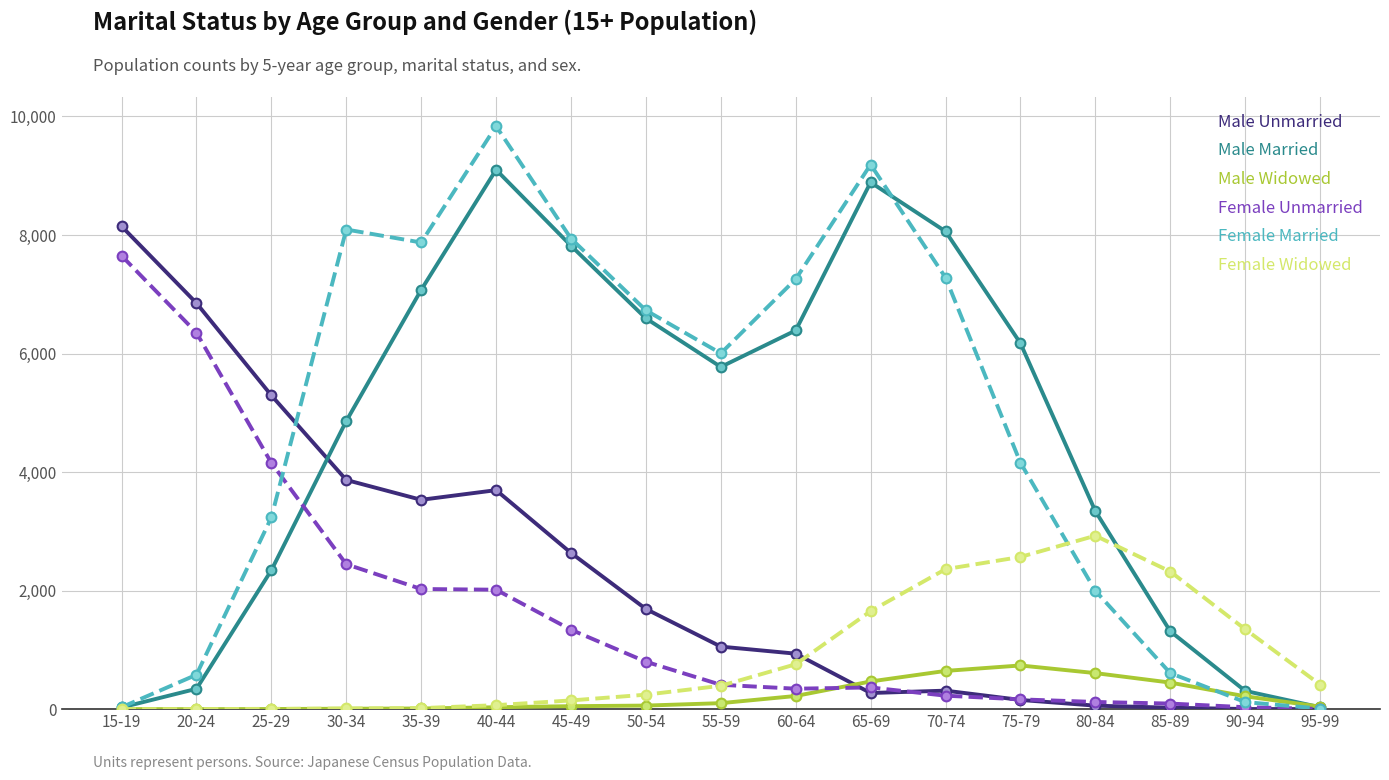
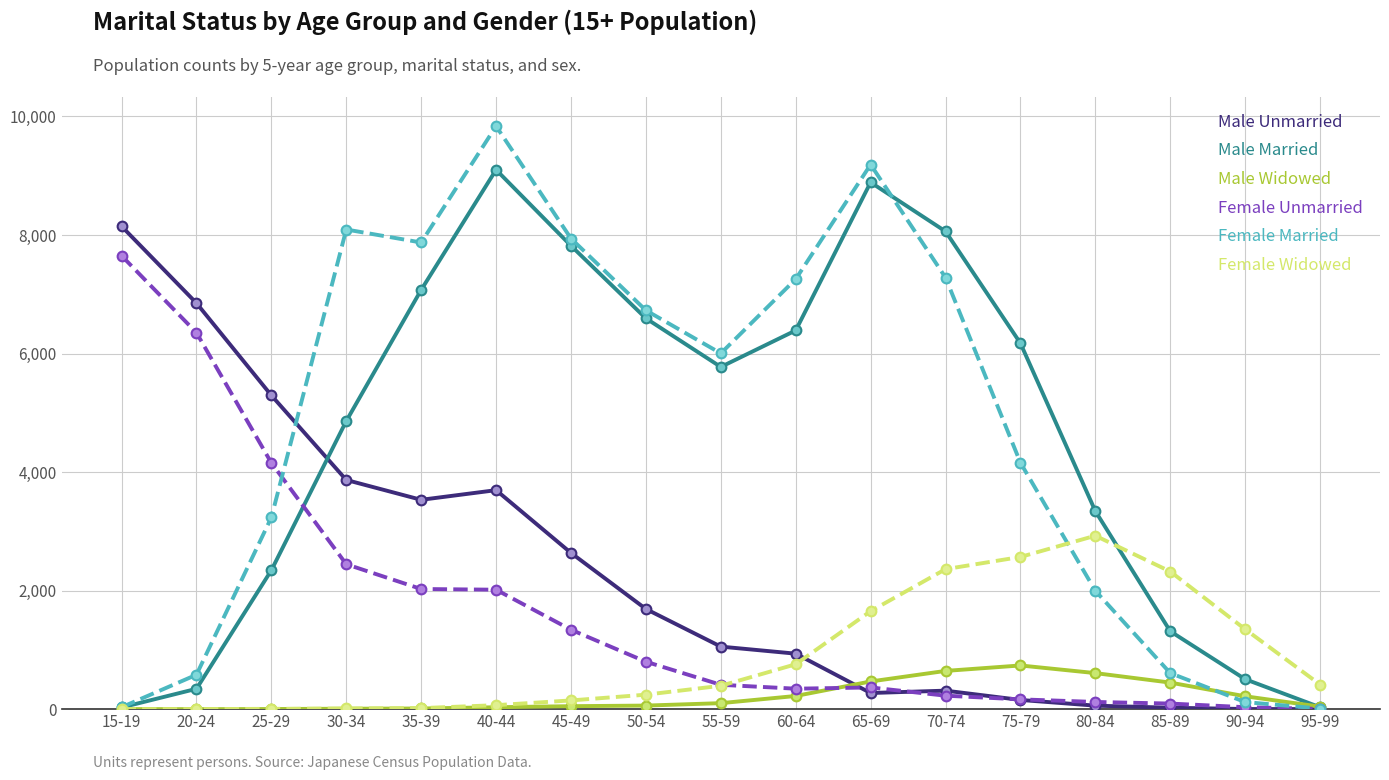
Male Married, 90-94: 300 -> 500
